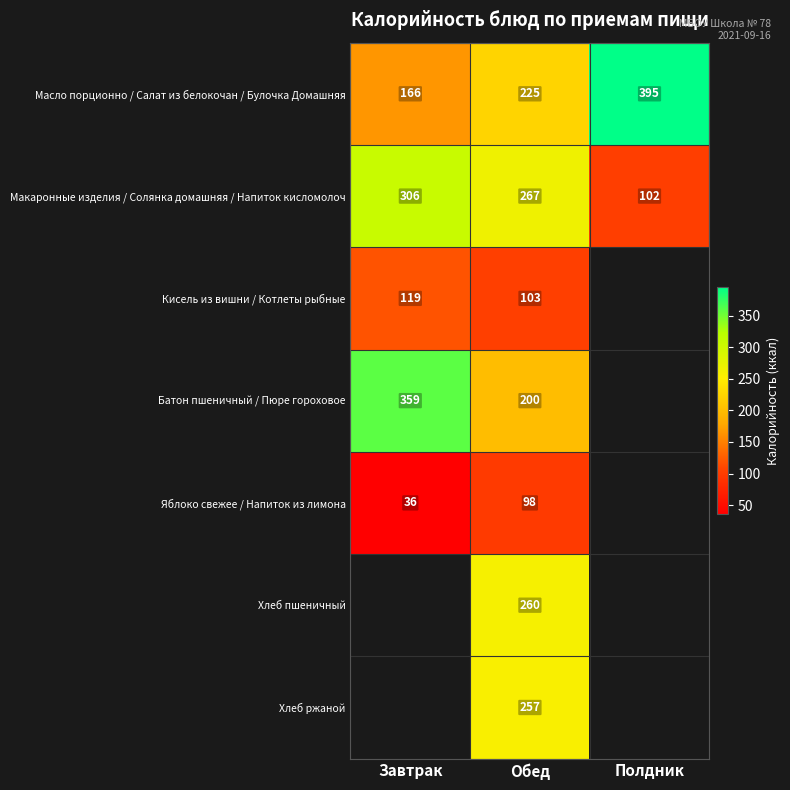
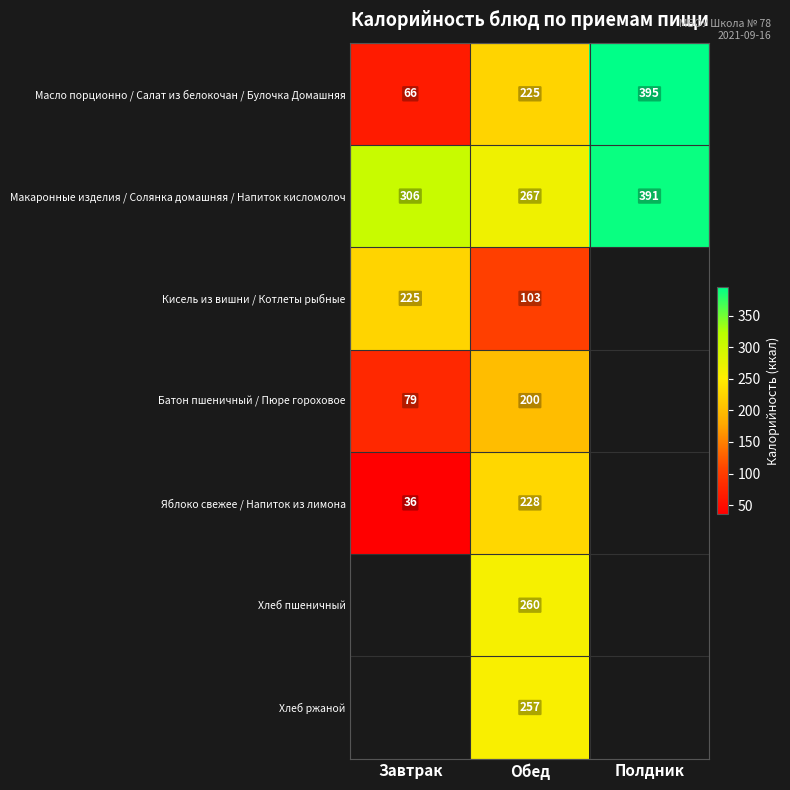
Масло порционно / Салат из белокочан / Булочка Домашняя, Завтрак: 166 -> 66
Макаронные изделия / Солянка домашняя / Напиток кисломолоч, Полдник: 102 -> 391
Кисель из вишни / Котлеты рыбные, Завтрак: 119 -> 225
Батон пшеничный / Пюре гороховое, Завтрак: 359 -> 79
Яблоко свежее / Напиток из лимона, Обед: 98 -> 228
